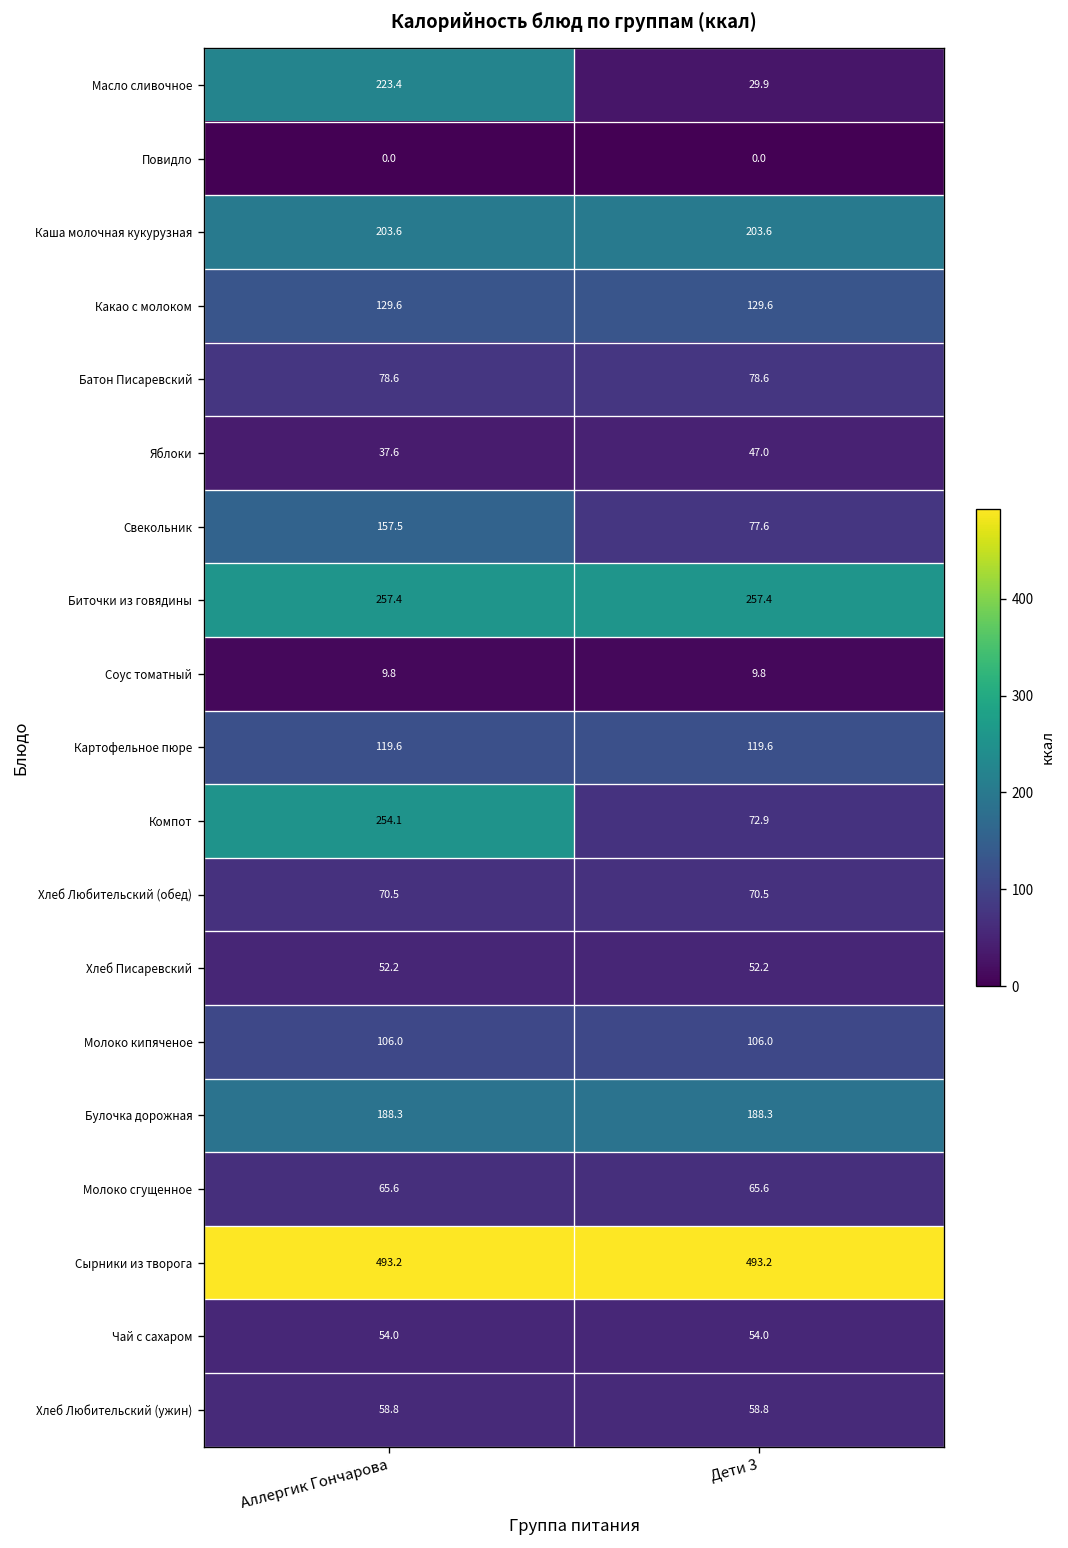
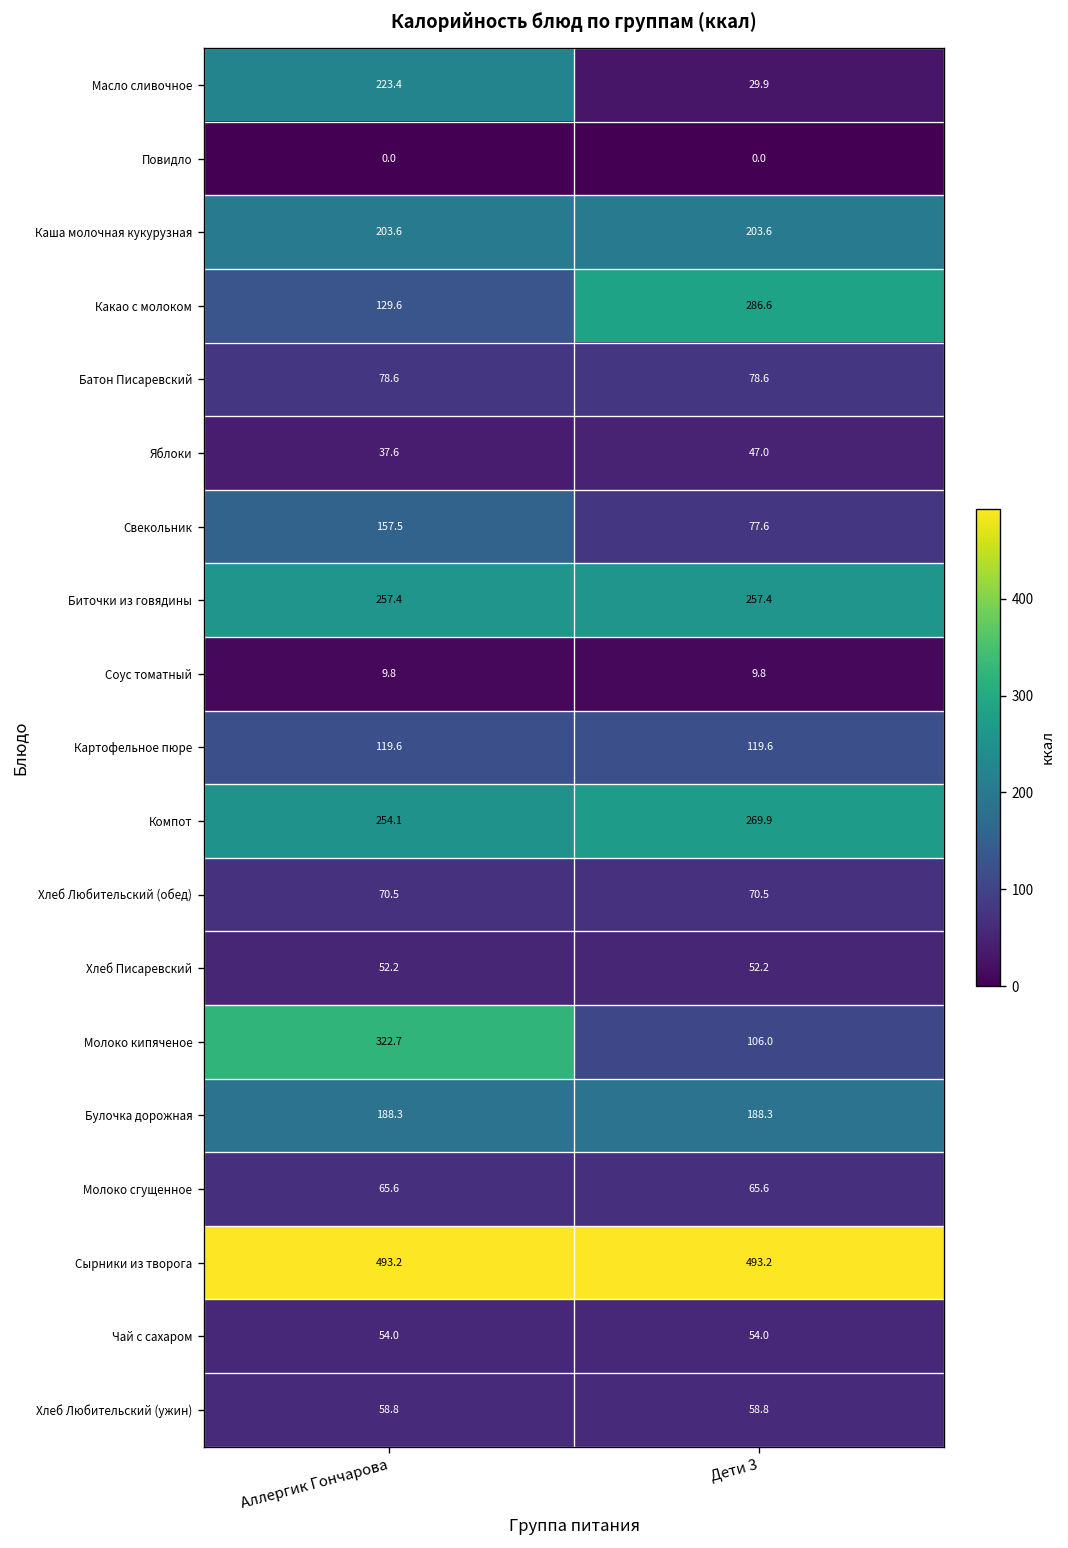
Какао с молоком, Дети 3: 129.6 -> 286.6
Компот, Дети 3: 72.9 -> 269.9
Молоко кипяченое, Аллергик Гончарова: 106.0 -> 322.7
